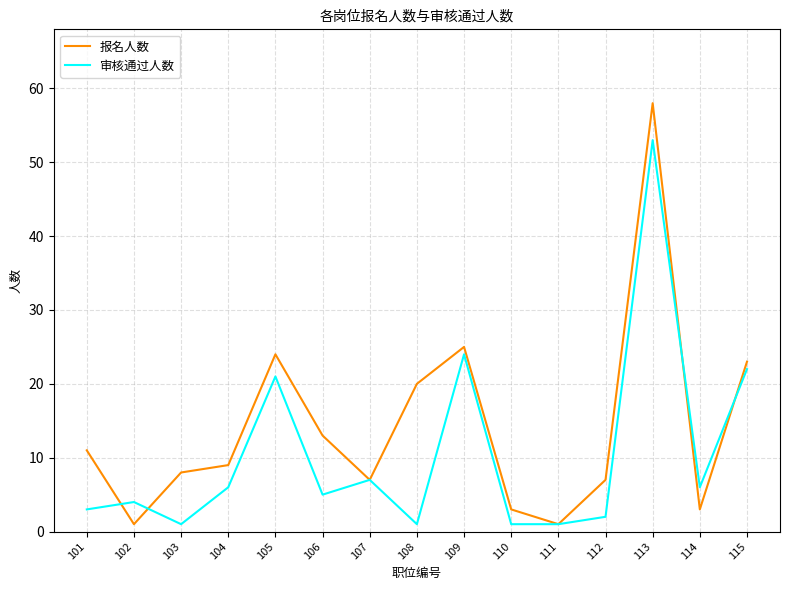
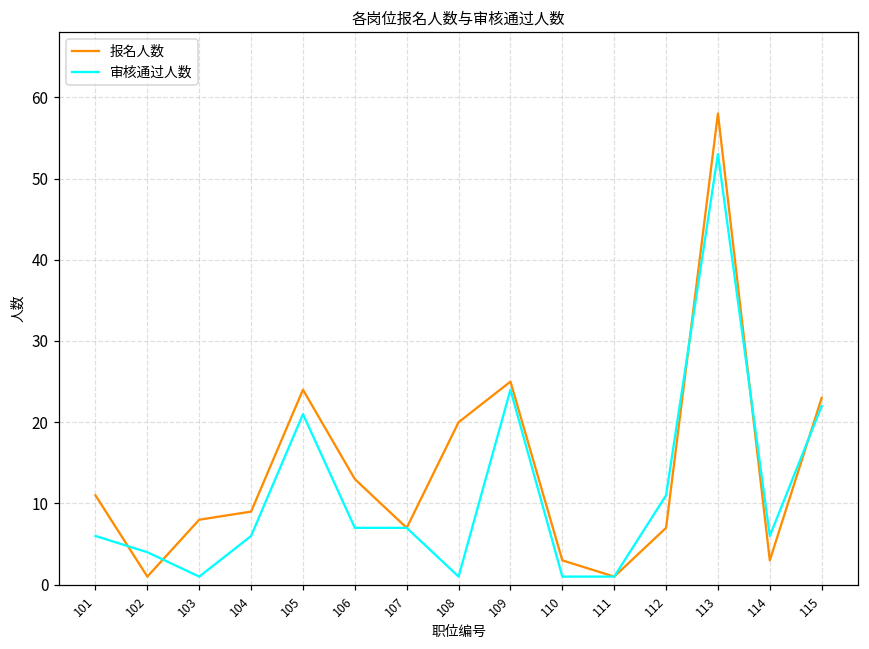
审核通过人数, 101: 3 -> 6
审核通过人数, 106: 5 -> 7
审核通过人数, 112: 2 -> 11
